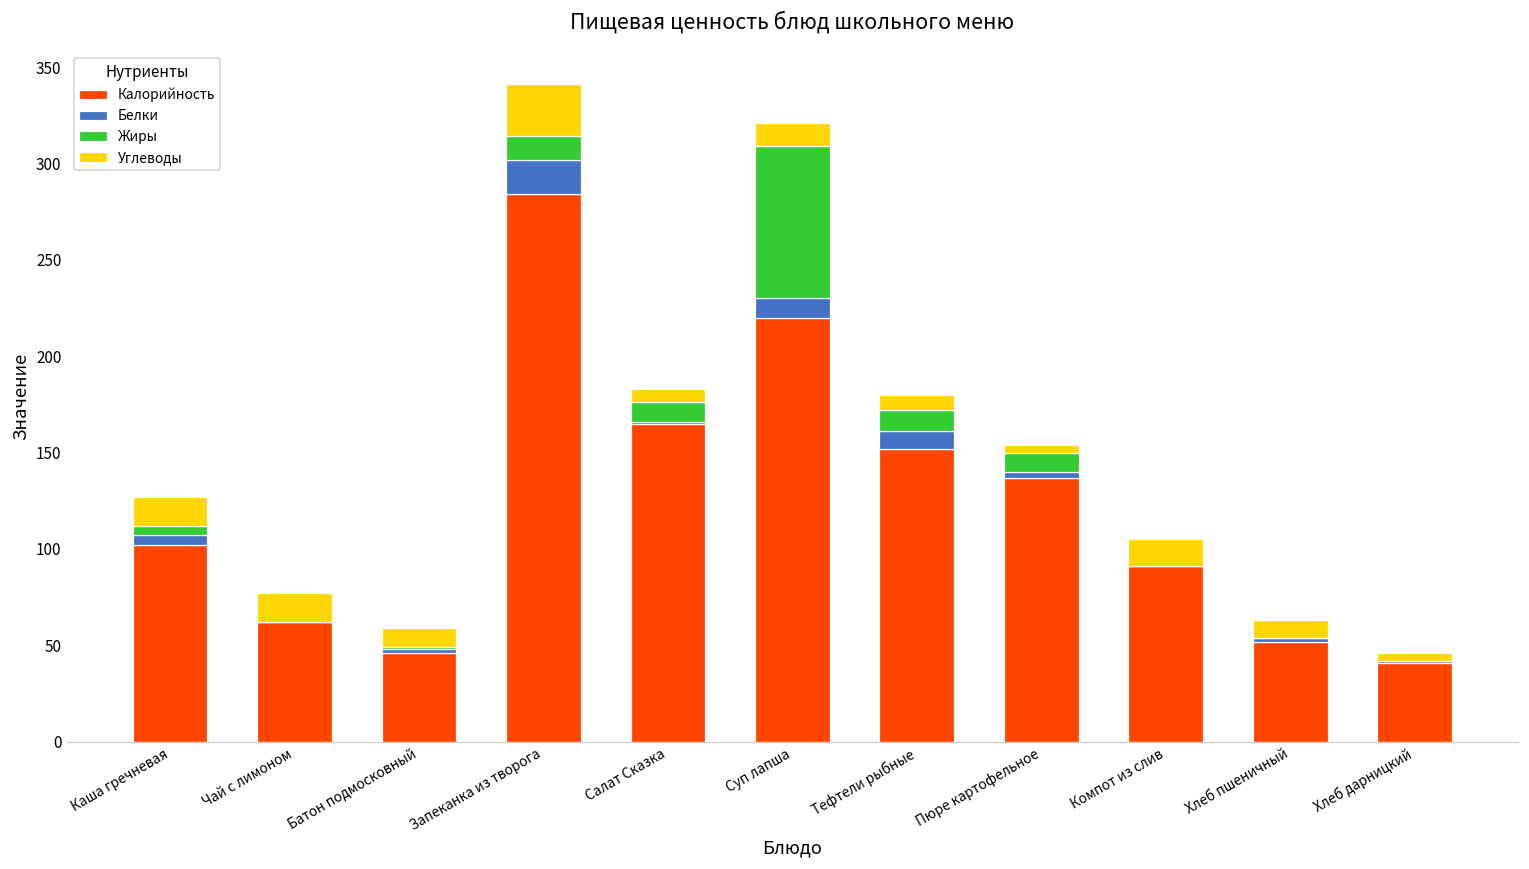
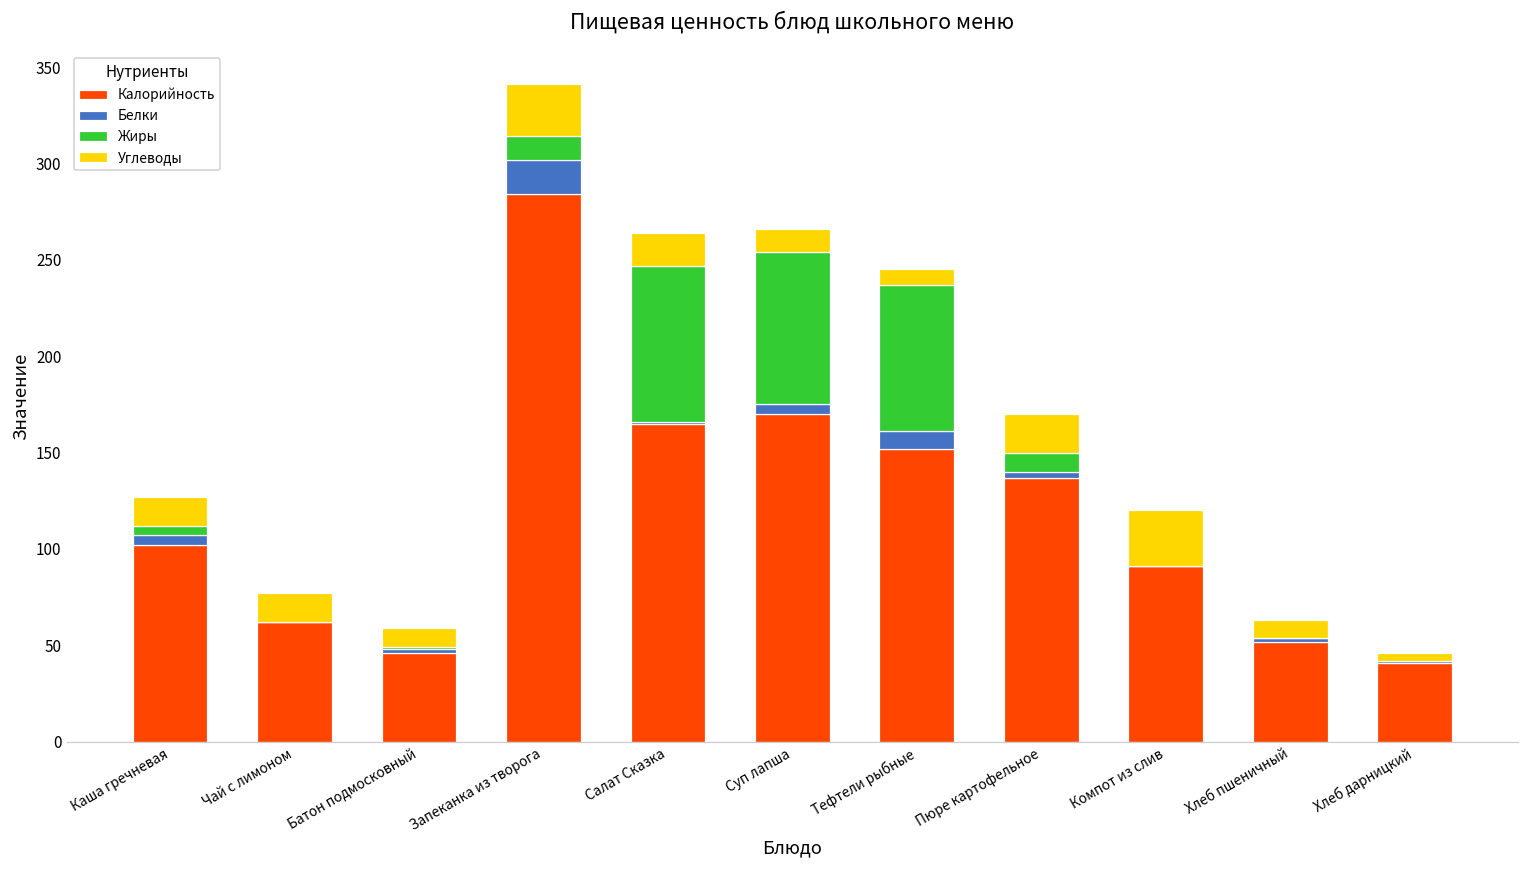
Жиры, Салат Сказка: 10 -> 81
Углеводы, Салат Сказка: 7 -> 17
Калорийность, Суп лапша: 220 -> 170
Белки, Суп лапша: 10 -> 5
Жиры, Тефтели рыбные: 11 -> 76
Углеводы, Пюре картофельное: 4 -> 20
Углеводы, Компот из слив: 14 -> 29
